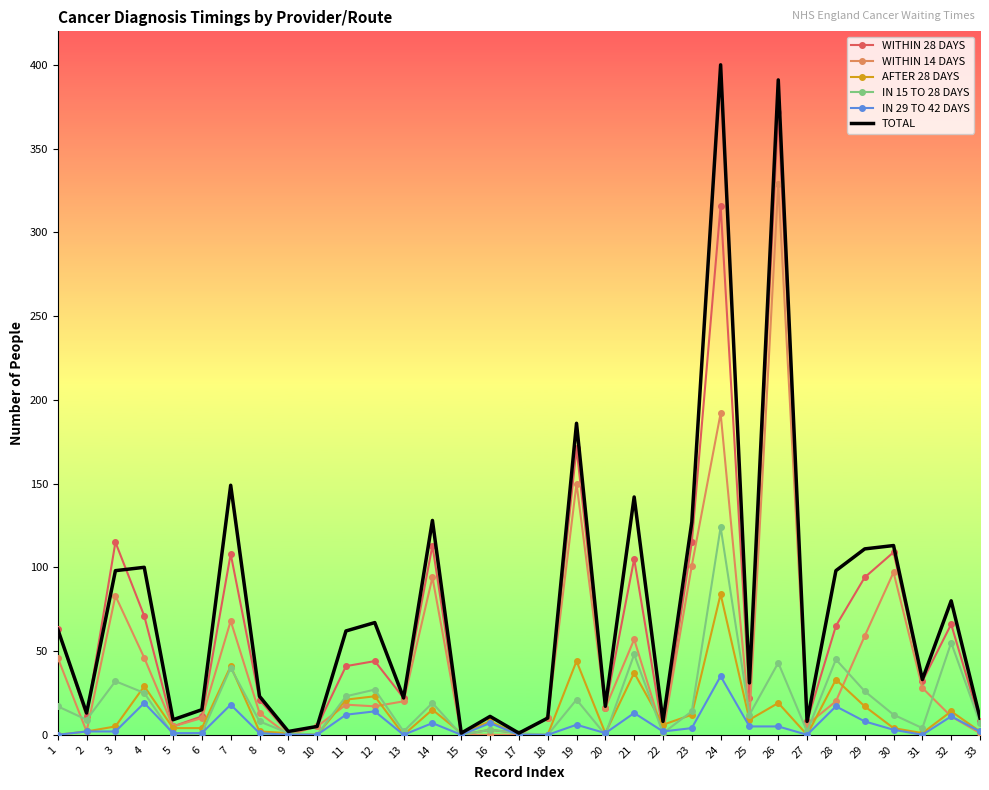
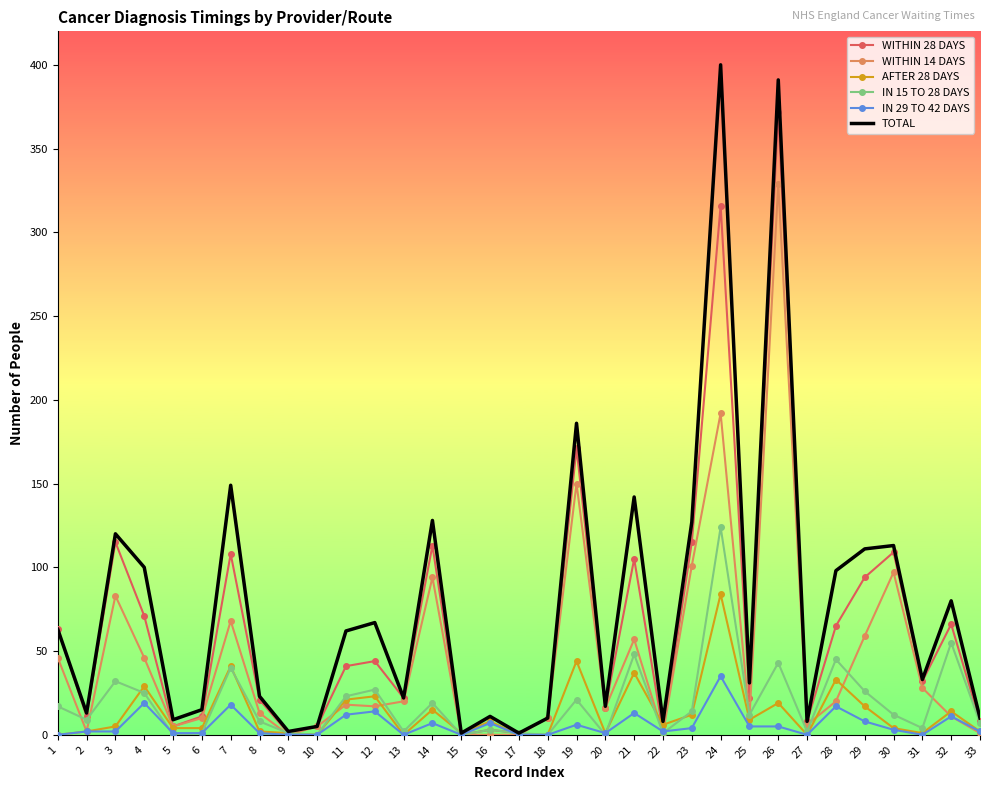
TOTAL, 3: 98 -> 120
